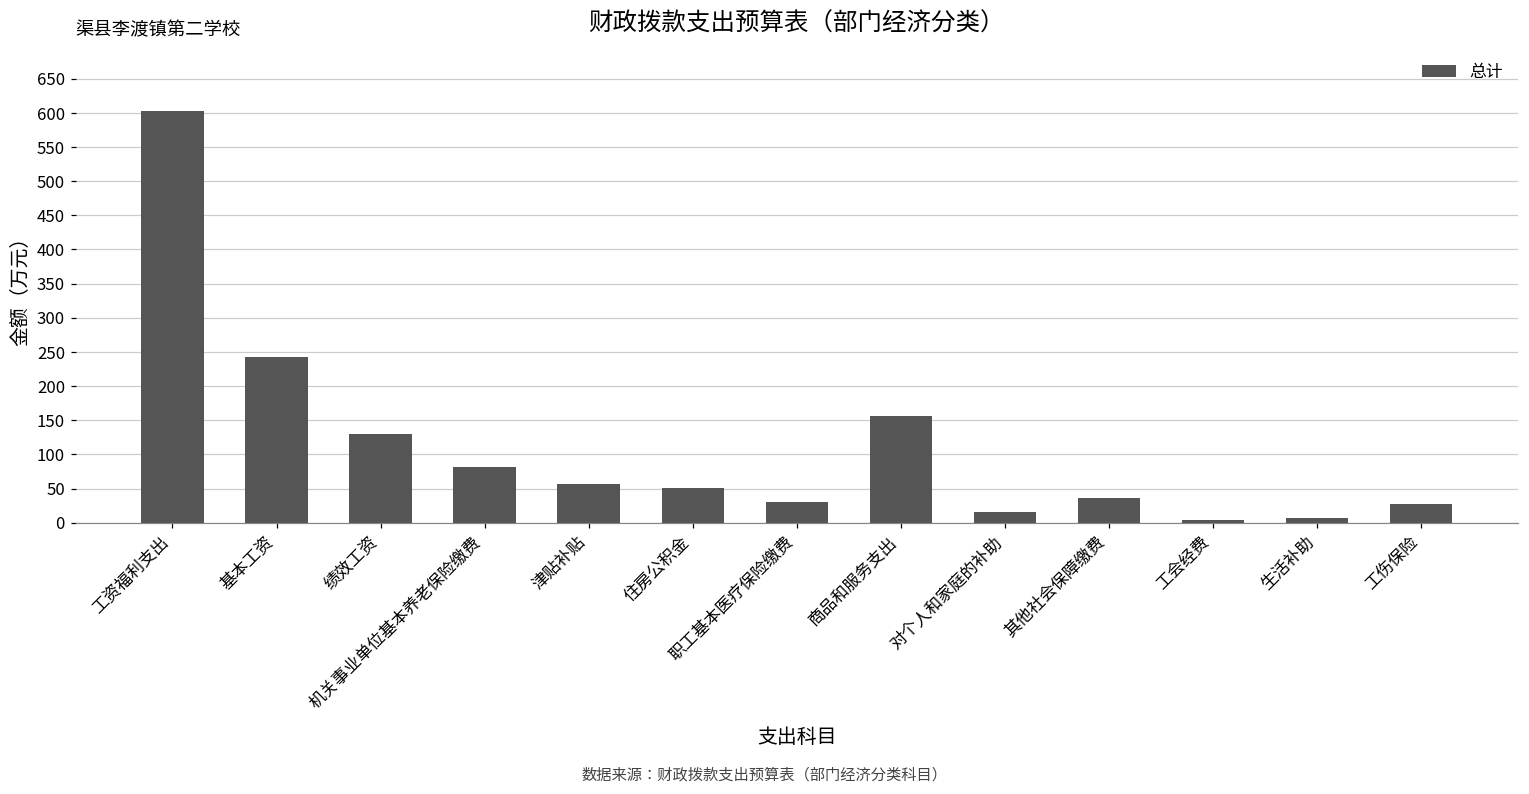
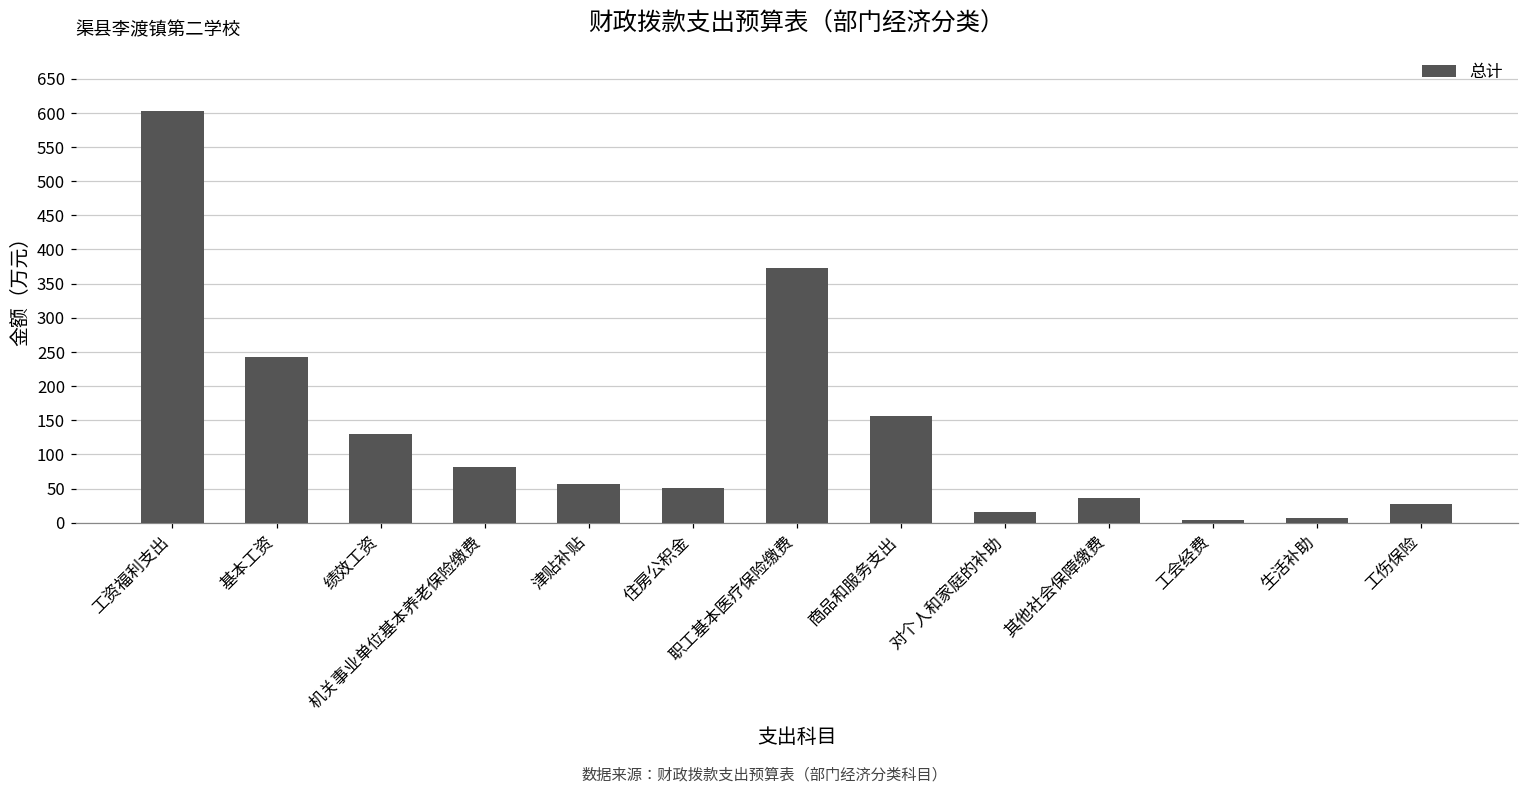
职工基本医疗保险缴费: 30 -> 370
